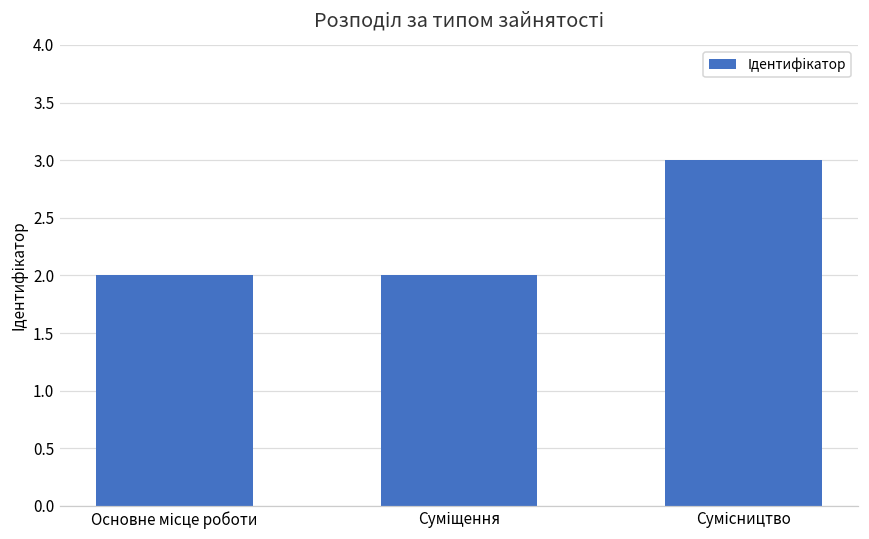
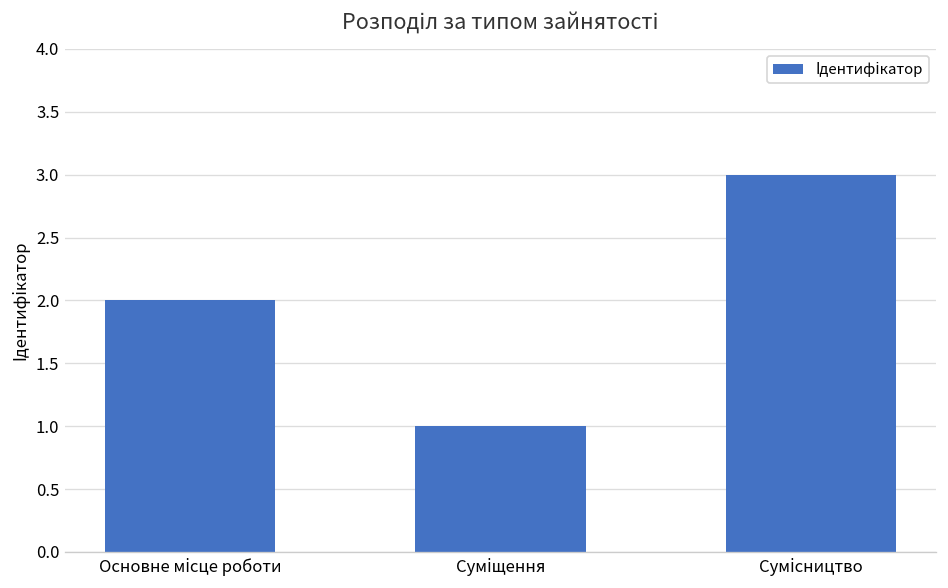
Суміщення: 2 -> 1
